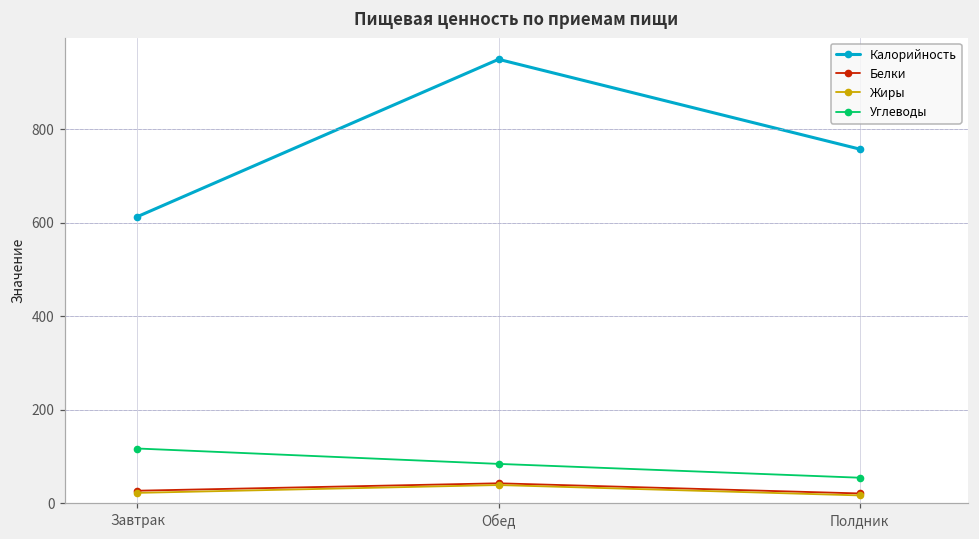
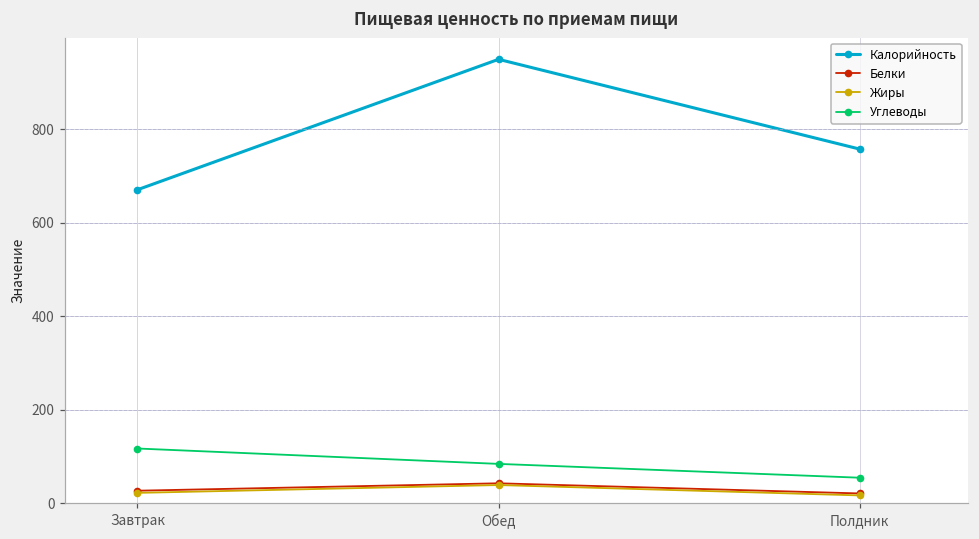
Калорийность, Завтрак: 610 -> 670
